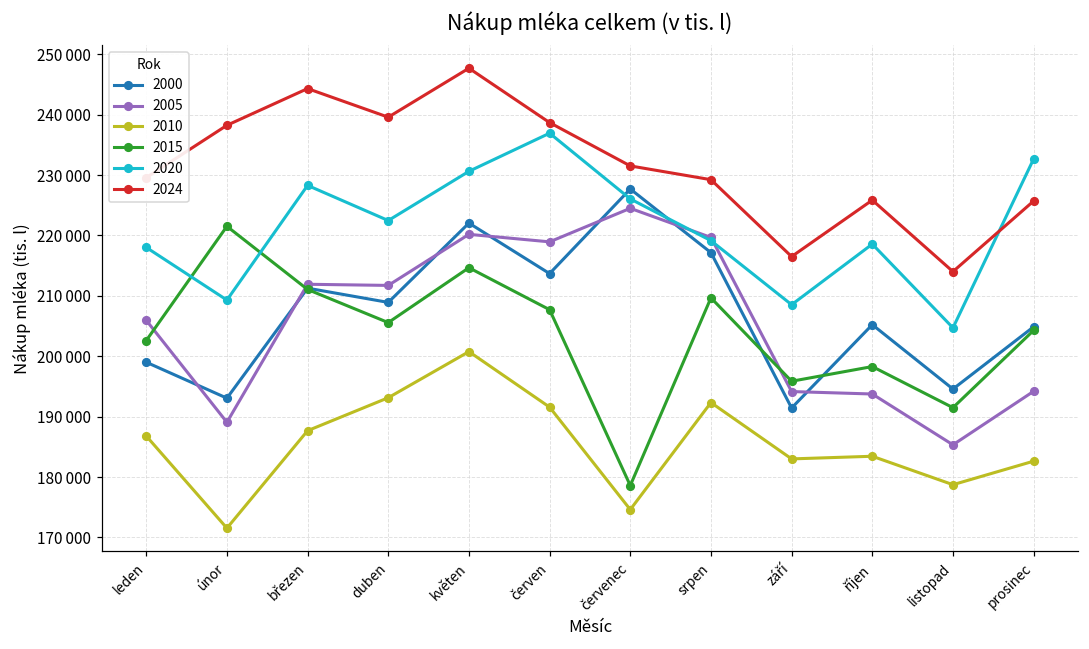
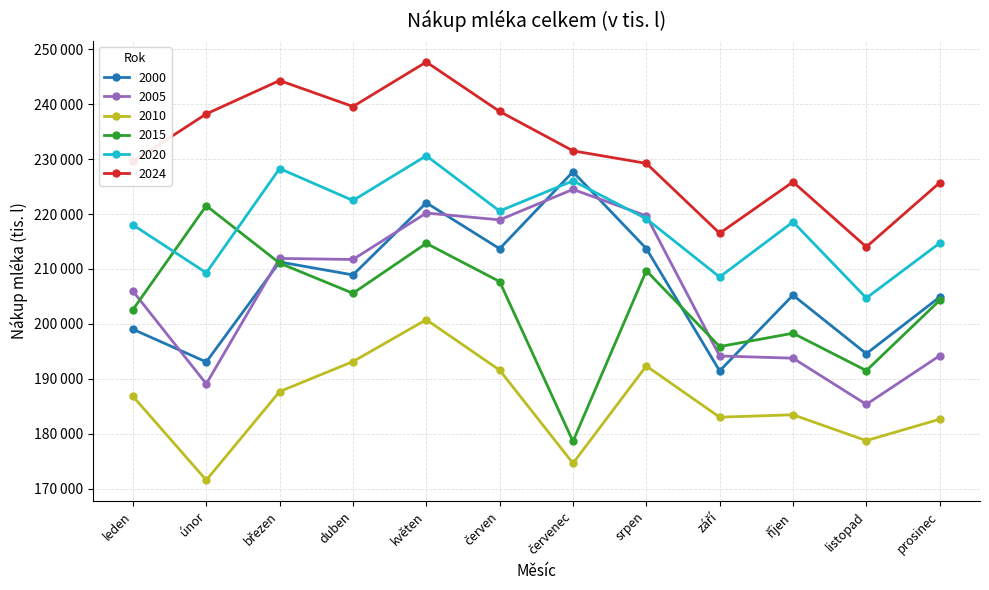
2020, červen: 237000 -> 221000
2000, srpen: 217000 -> 214000
2020, prosinec: 233000 -> 215000
